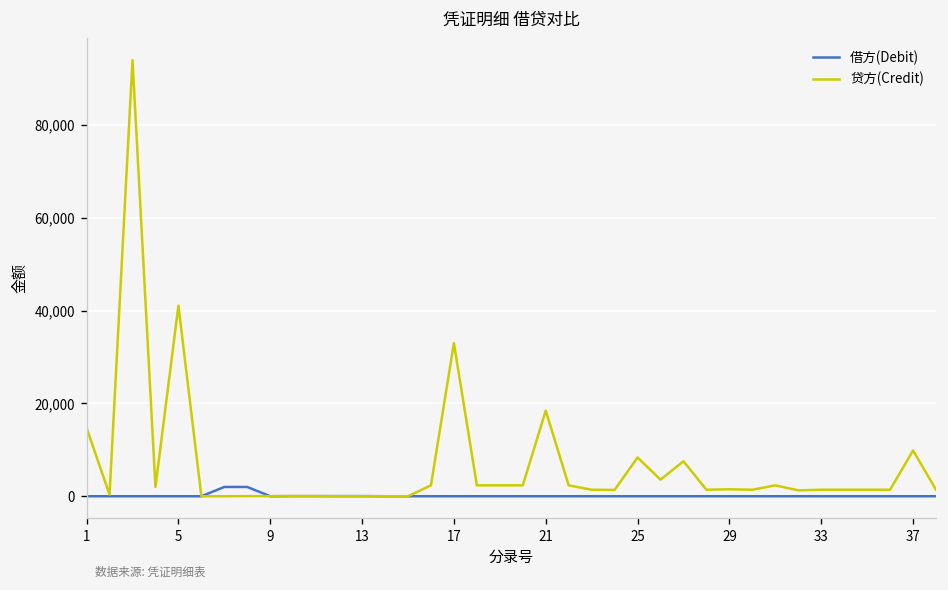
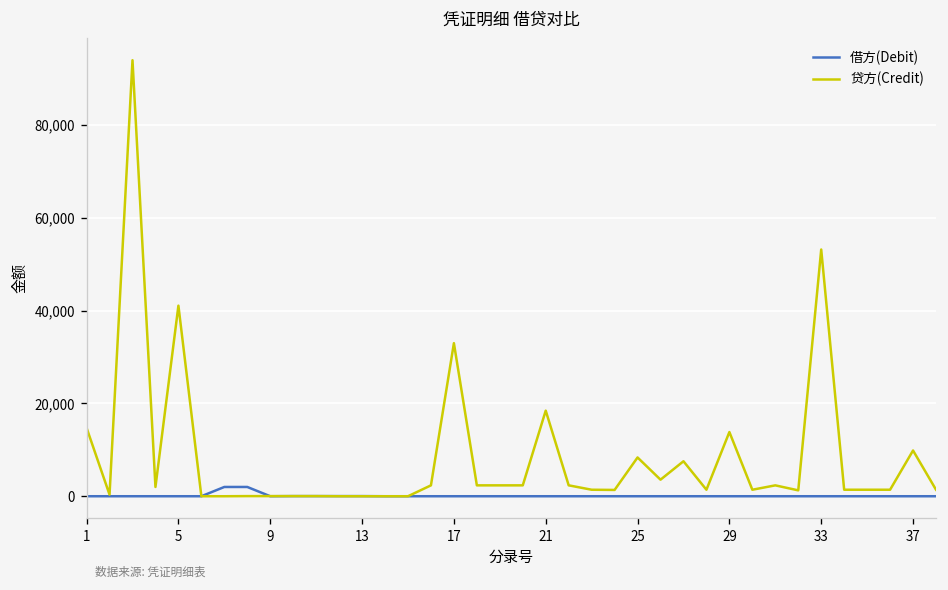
贷方(Credit), 29: 1,000 -> 14,000
贷方(Credit), 33: 1,000 -> 53,000
